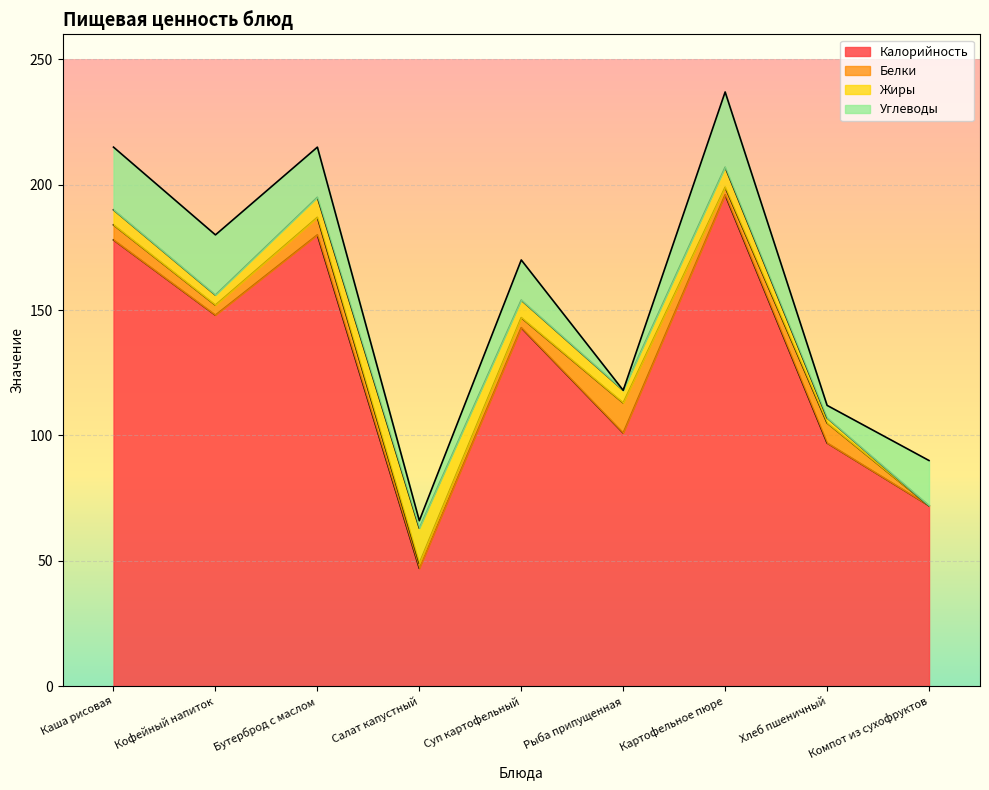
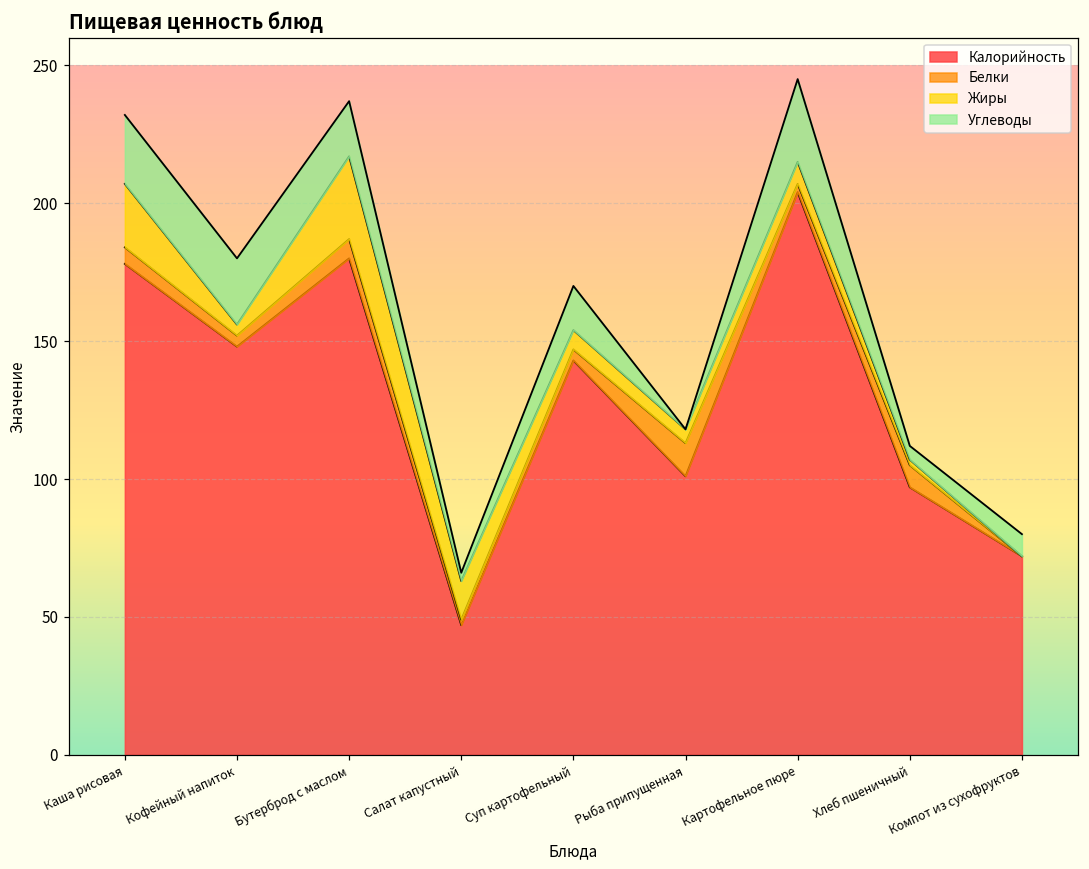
Жиры, Каша рисовая: 6 -> 23
Жиры, Бутерброд с маслом: 8 -> 30
Калорийность, Картофельное пюре: 196 -> 204
Углеводы, Компот из сухофруктов: 18 -> 8
